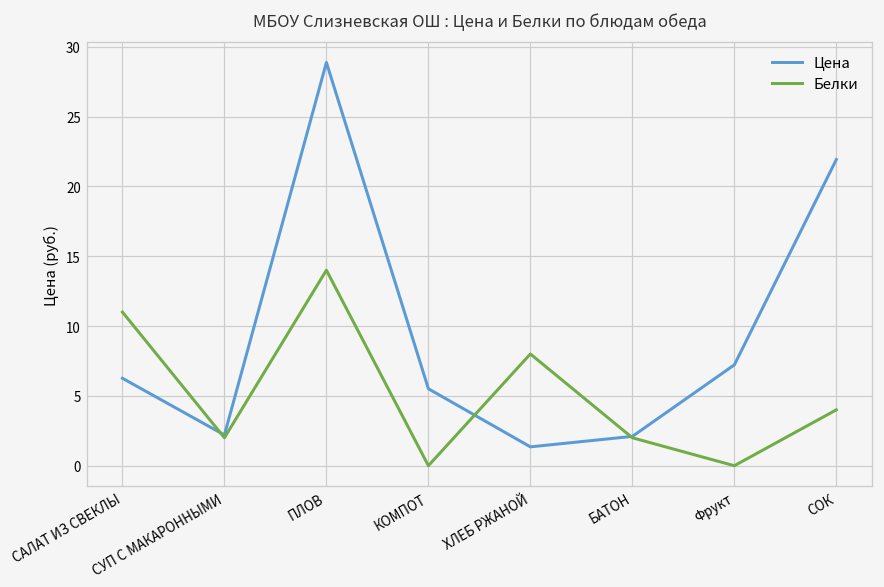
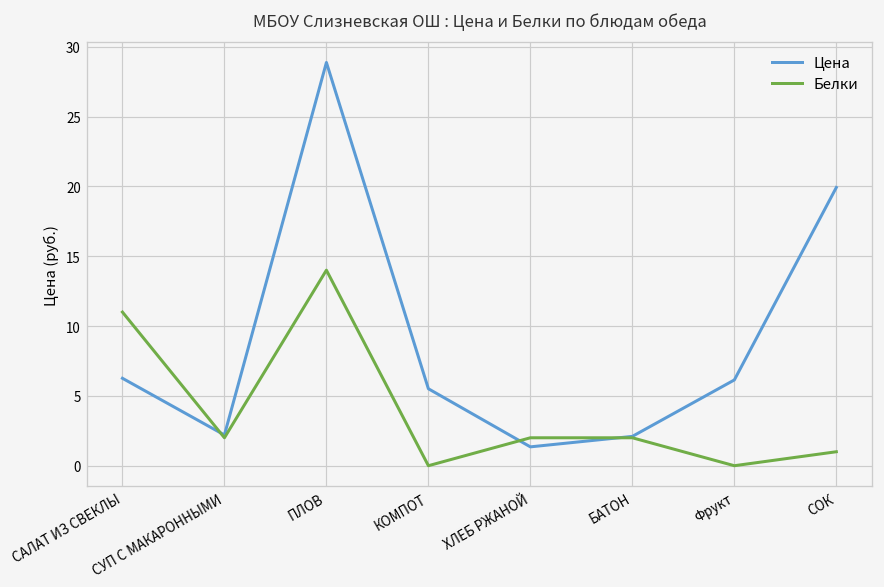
Белки, ХЛЕБ РЖАНОЙ: 8 -> 2
Цена, Фрукт: 7.2 -> 6.1
Цена, СОК: 21.9 -> 19.9
Белки, СОК: 4 -> 1
